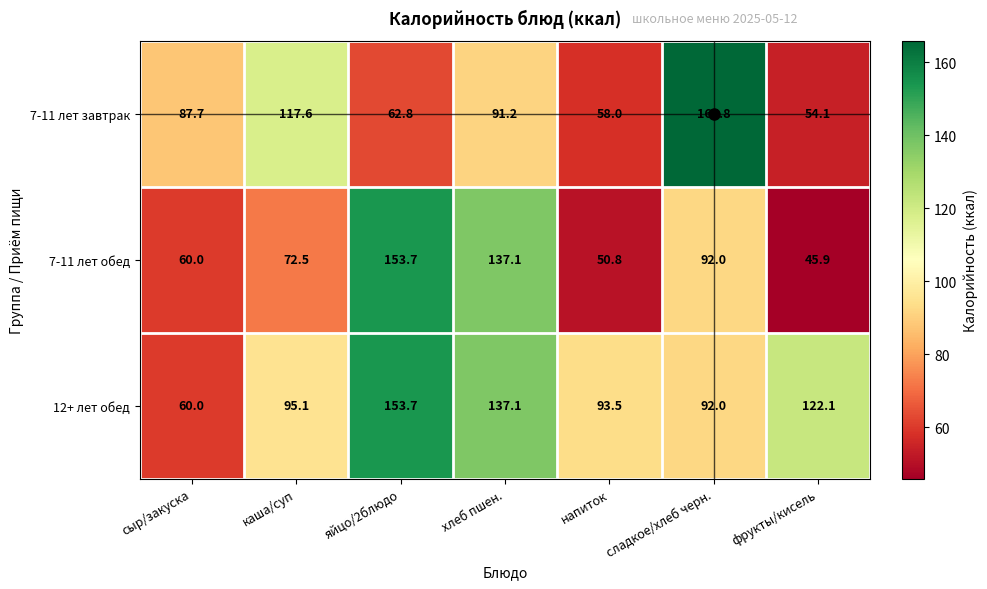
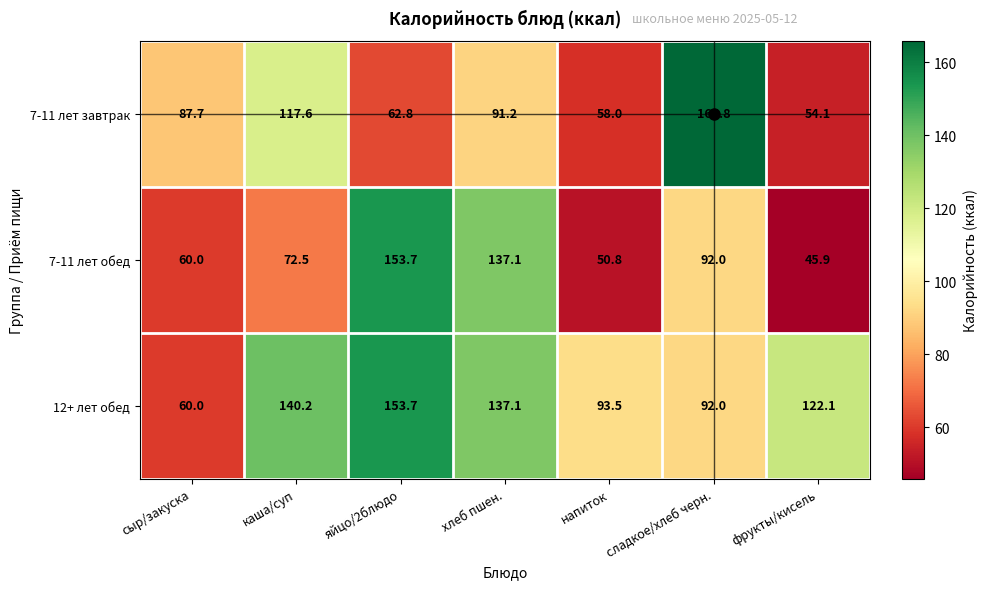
12+ лет обед, каша/суп: 95.1 -> 140.2
